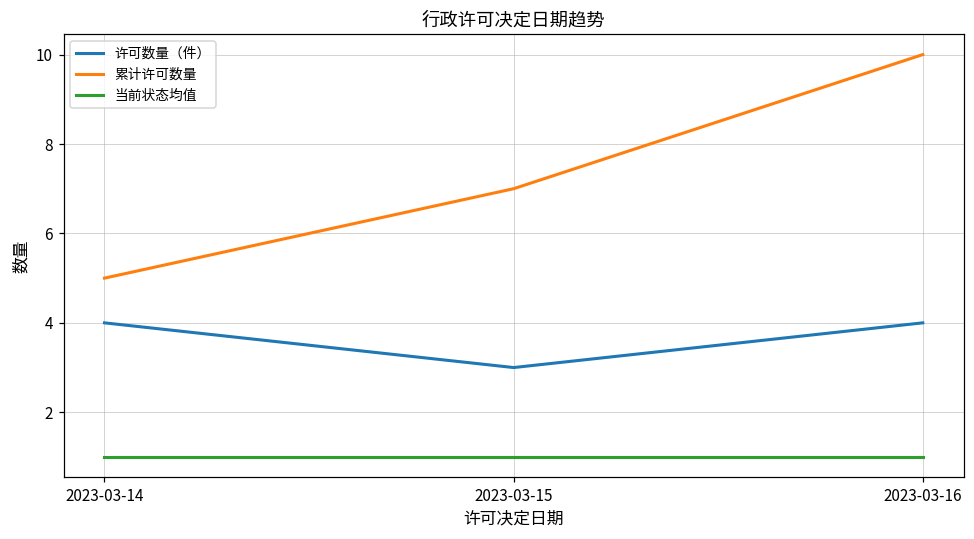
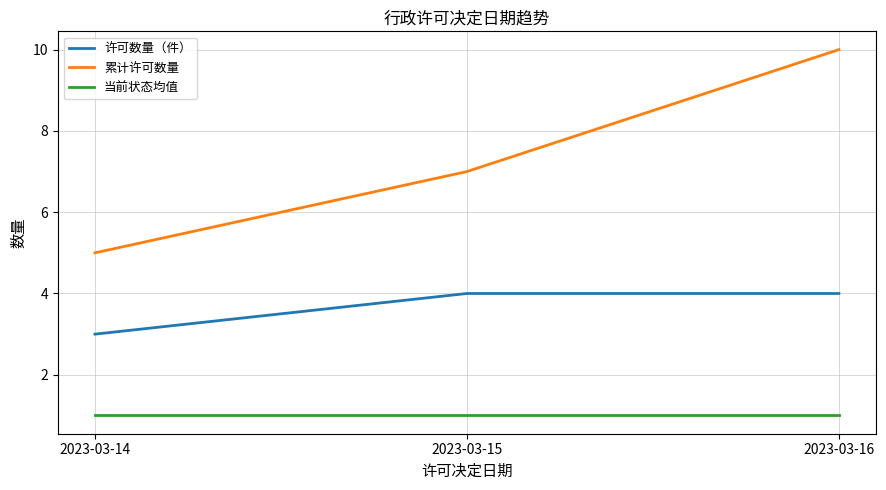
许可数量（件）, 2023-03-14: 4 -> 3
许可数量（件）, 2023-03-15: 3 -> 4
